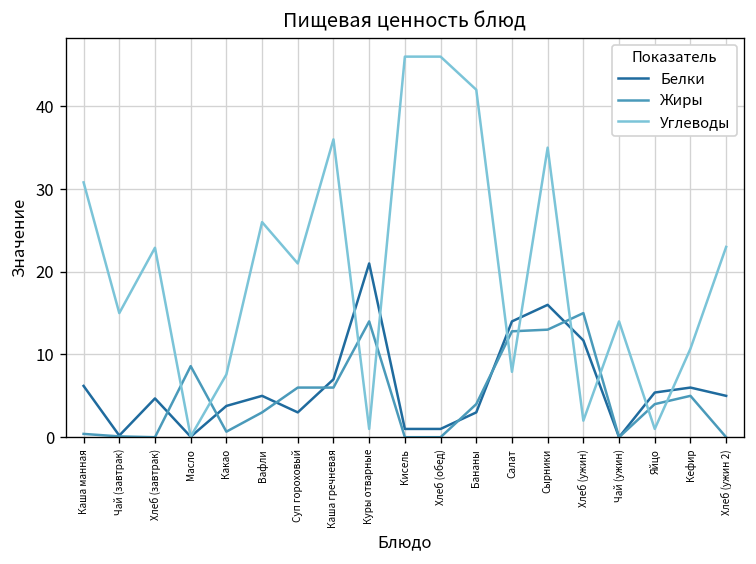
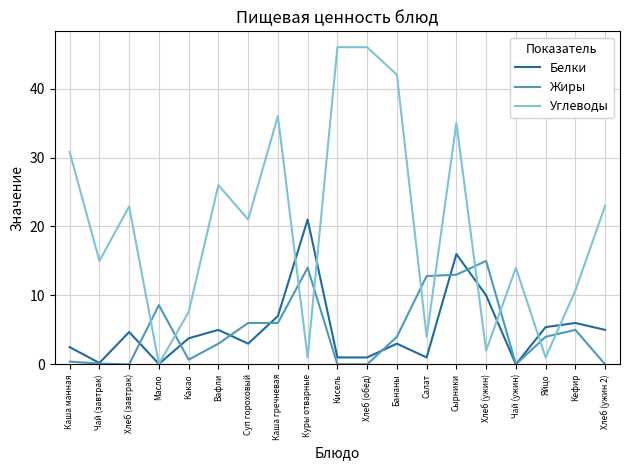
Белки, Каша манная: 6 -> 3
Белки, Салат: 14 -> 1
Углеводы, Салат: 8 -> 4
Белки, Хлеб (ужин): 12 -> 10
